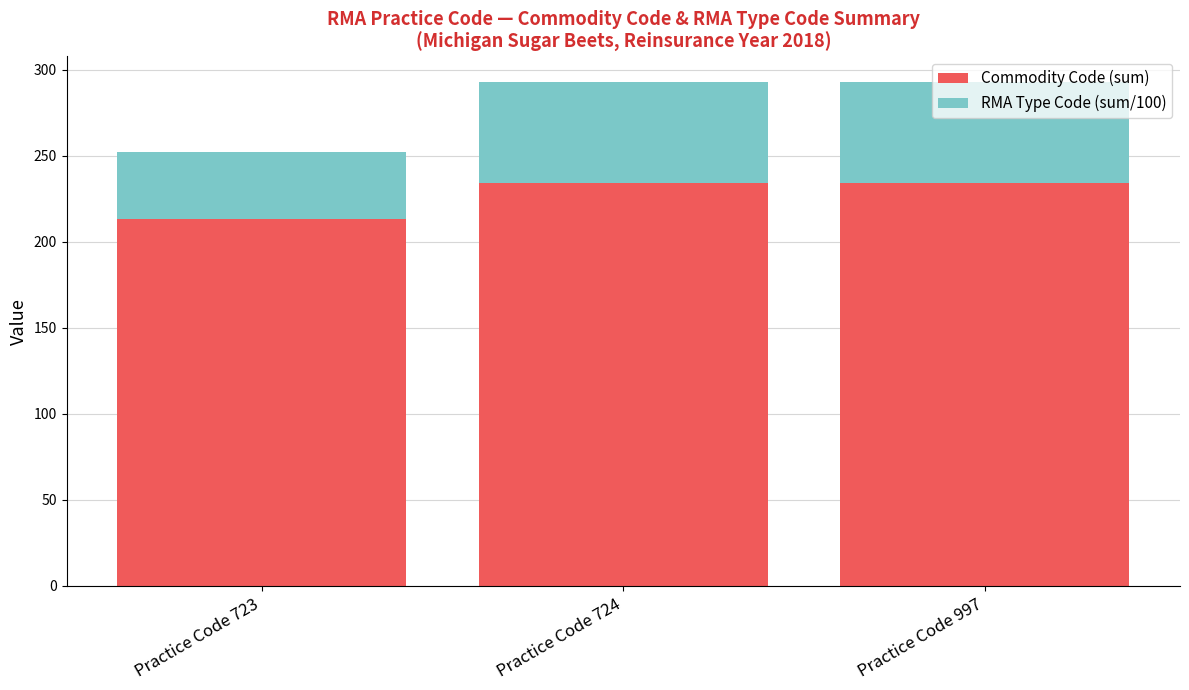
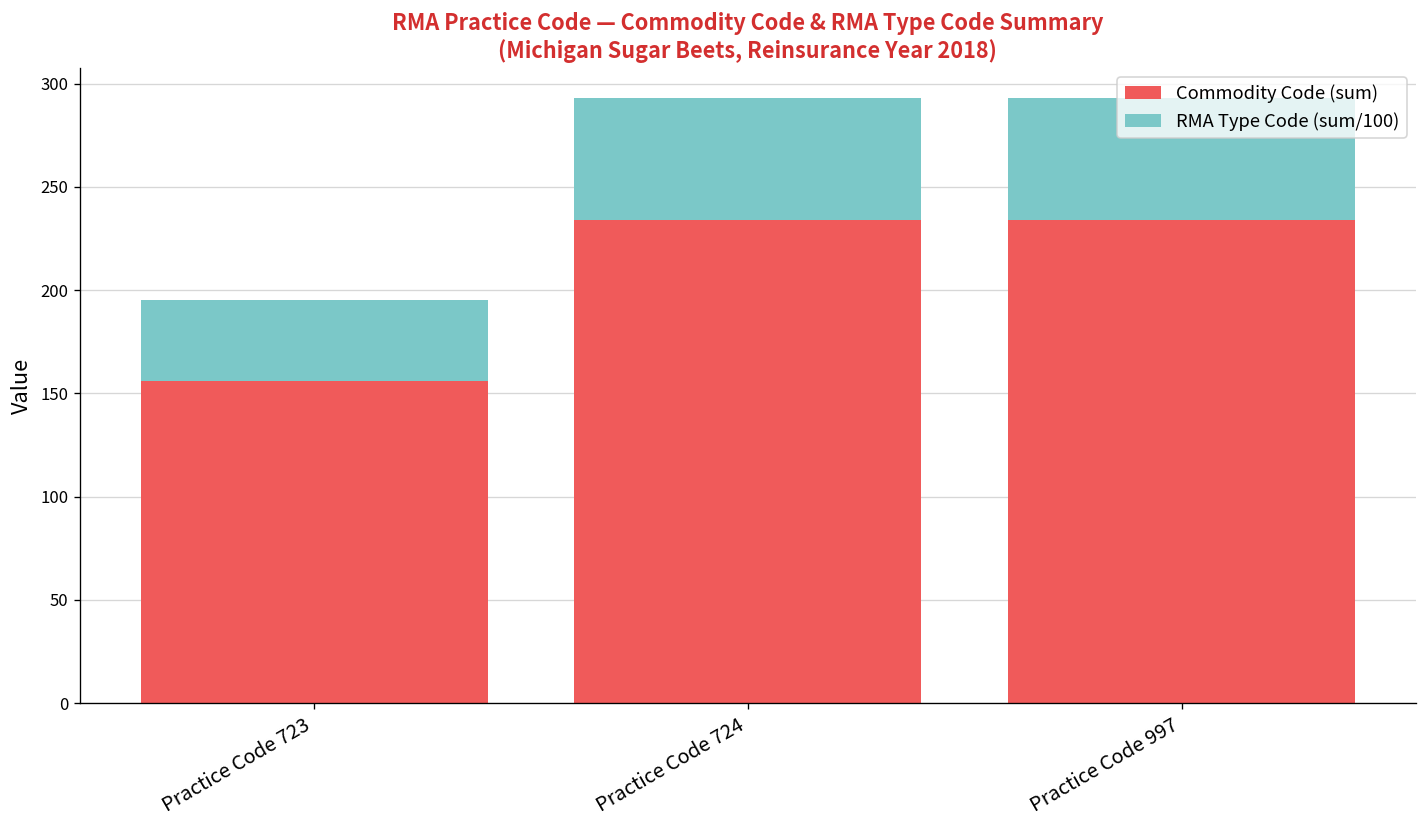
Commodity Code (sum), Practice Code 723: 213 -> 156
